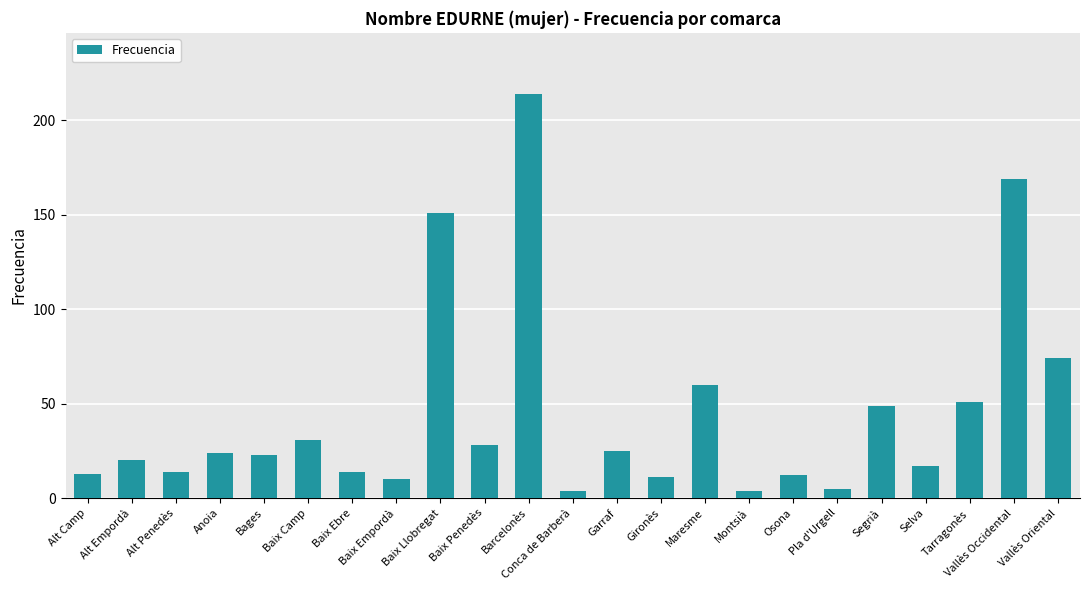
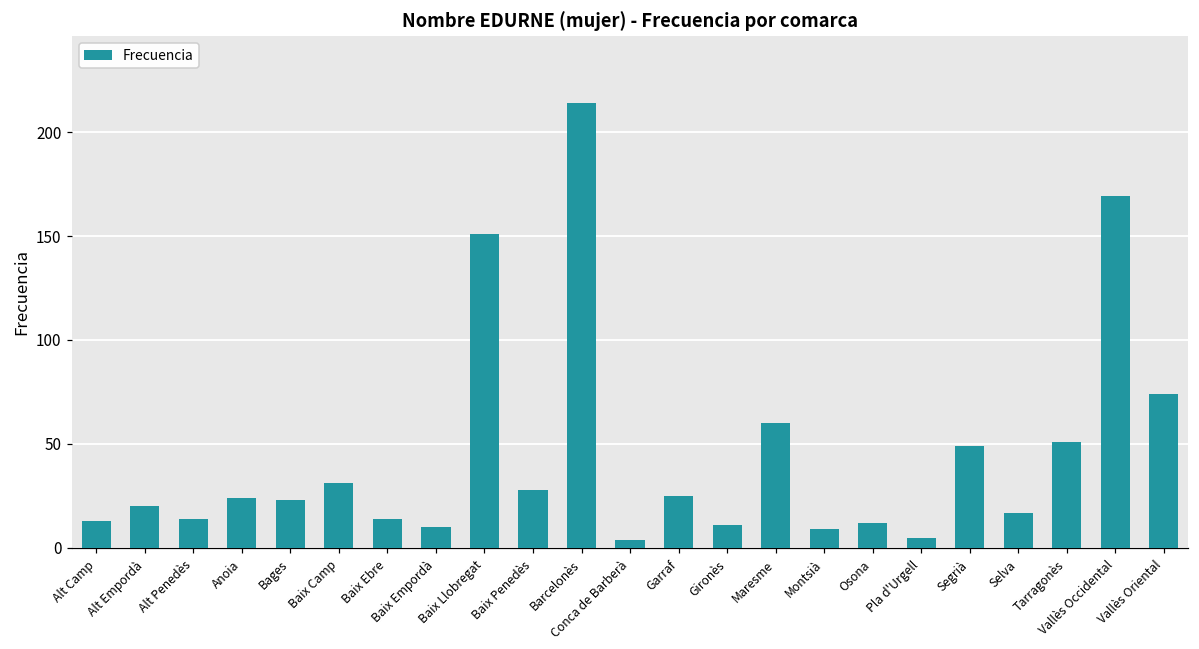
Montsià: 4 -> 9
